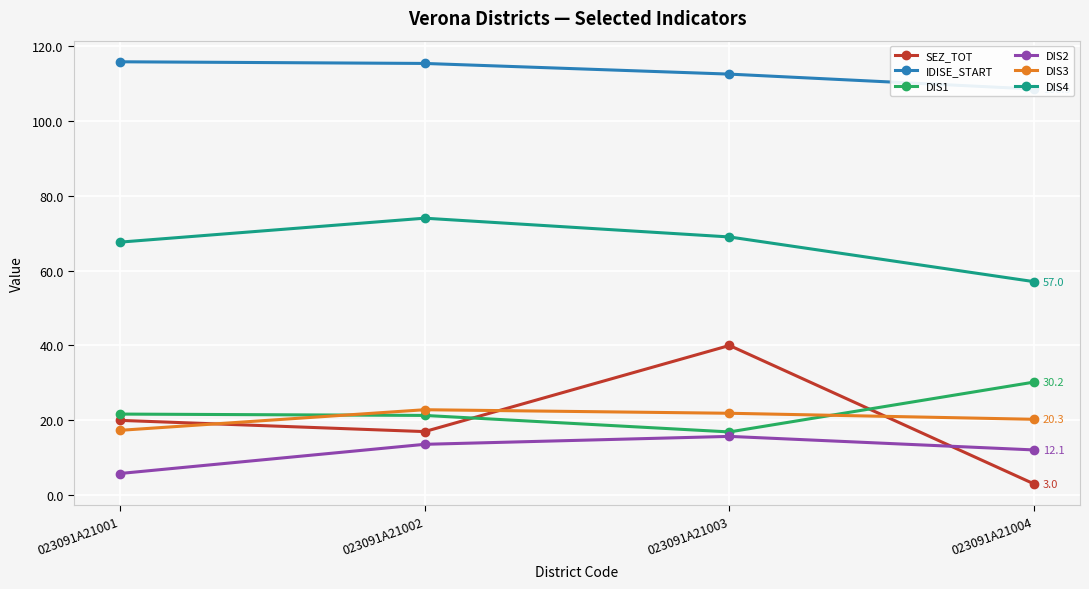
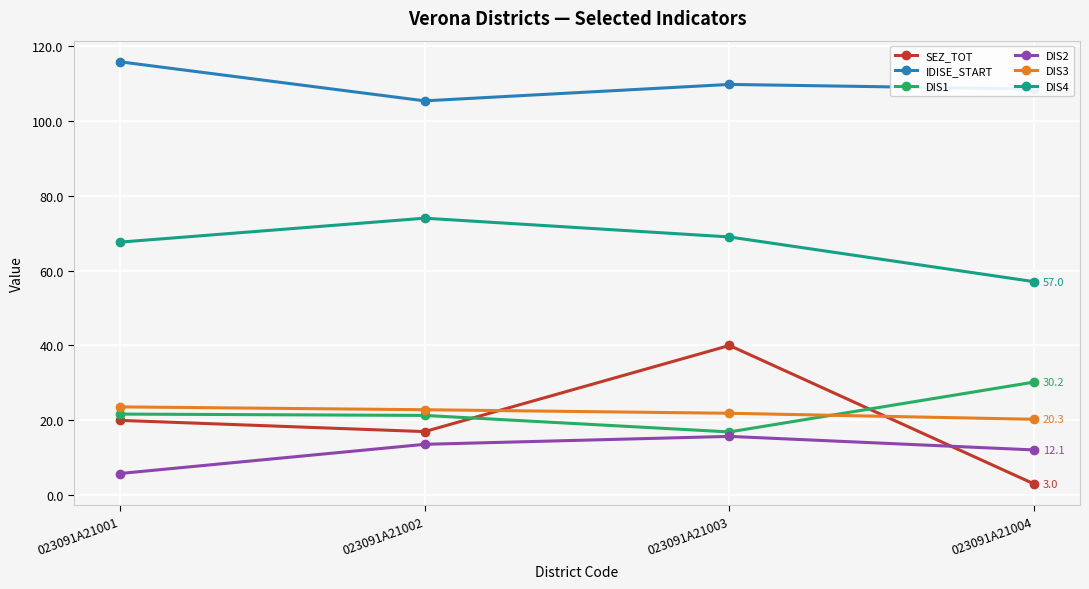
DIS3, 023091A21001: 17 -> 24
IDISE_START, 023091A21002: 115 -> 105
IDISE_START, 023091A21003: 112 -> 110
